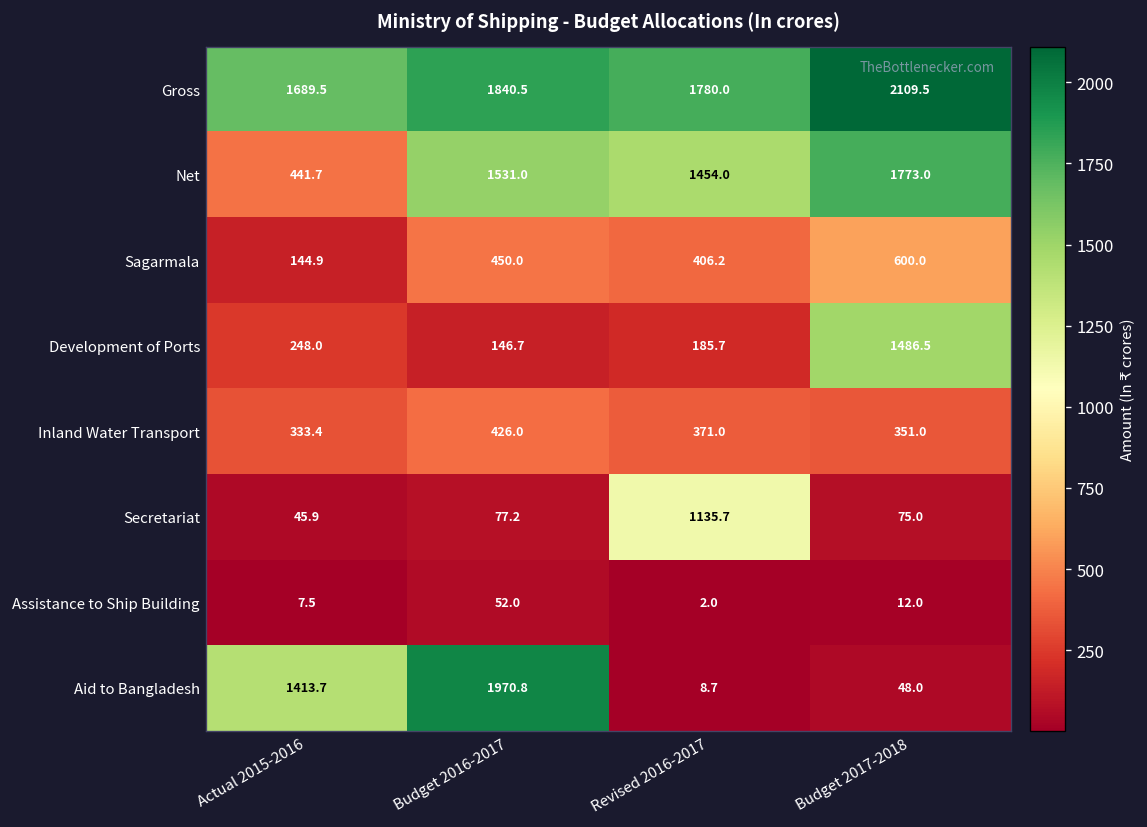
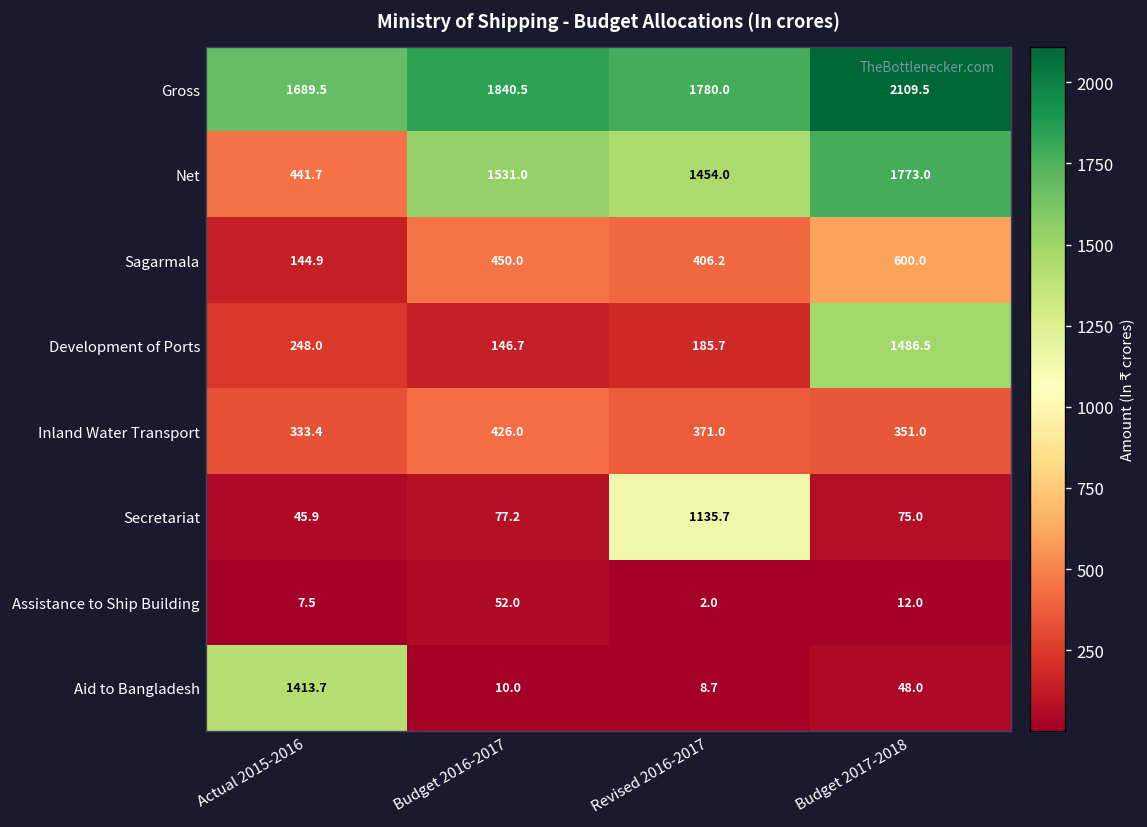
Aid to Bangladesh, Budget 2016-2017: 1970.8 -> 10.0
